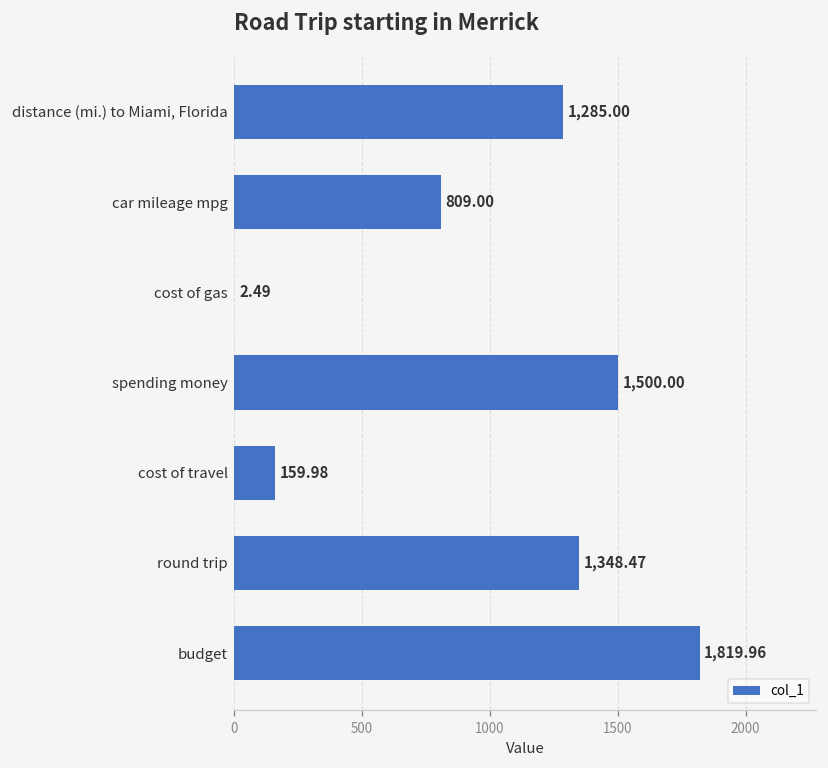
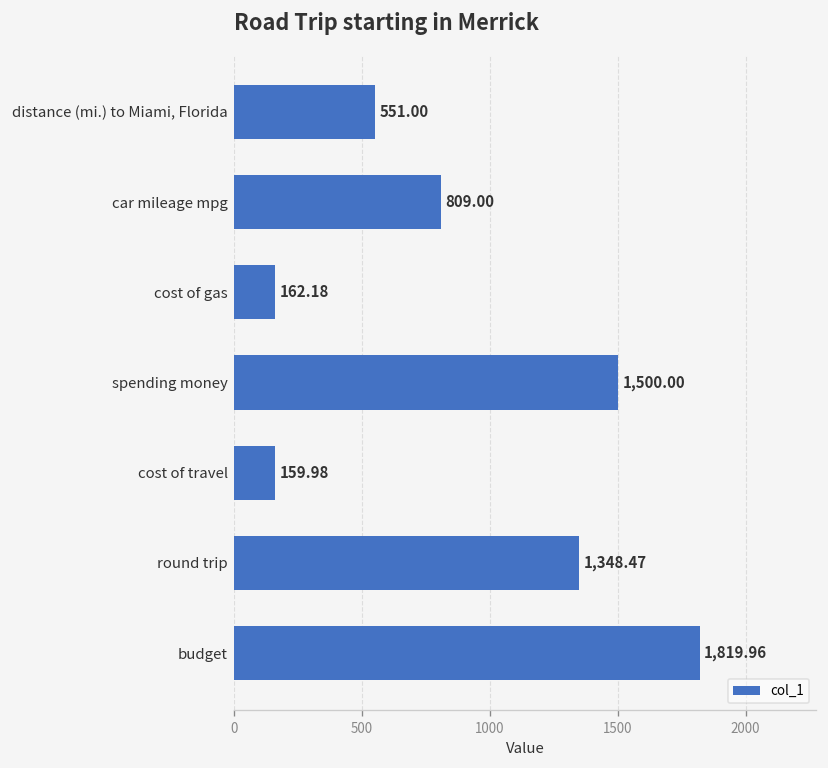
distance (mi.) to Miami, Florida: 1,285.00 -> 551.00
cost of gas: 2.49 -> 162.18
